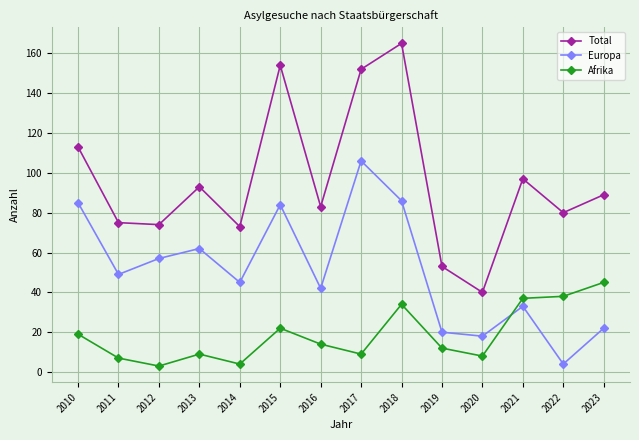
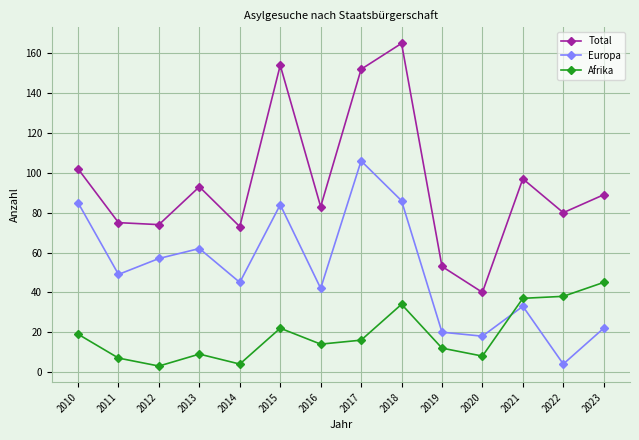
Total, 2010: 113 -> 102
Afrika, 2017: 9 -> 16
